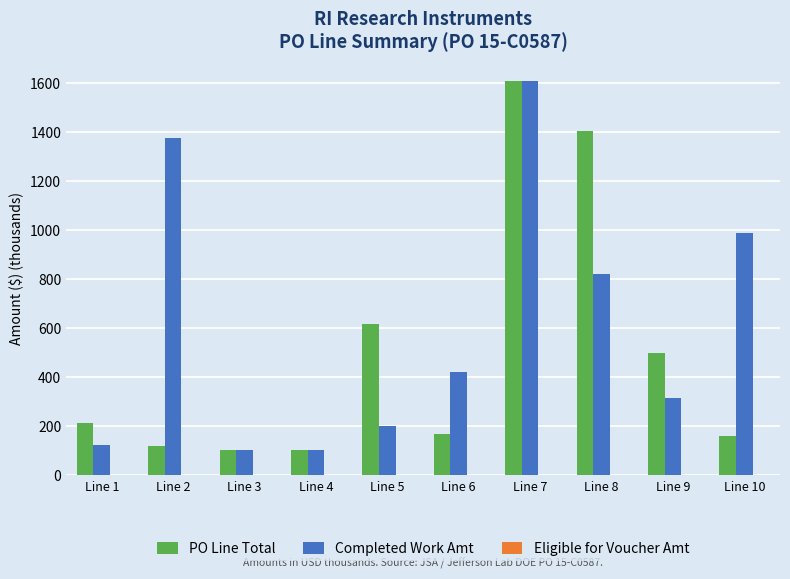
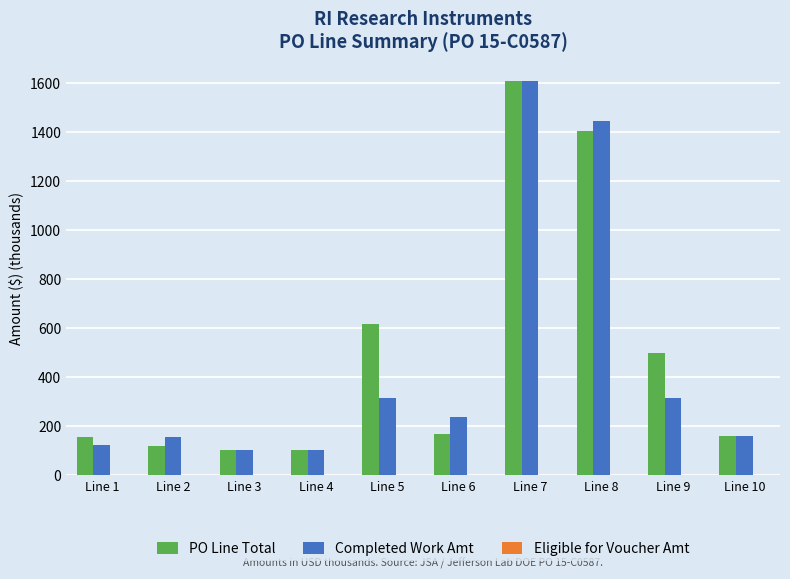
PO Line Total, Line 1: 210 -> 160
Completed Work Amt, Line 2: 1380 -> 160
Completed Work Amt, Line 5: 200 -> 320
Completed Work Amt, Line 6: 420 -> 240
Completed Work Amt, Line 8: 820 -> 1450
Completed Work Amt, Line 10: 990 -> 160
